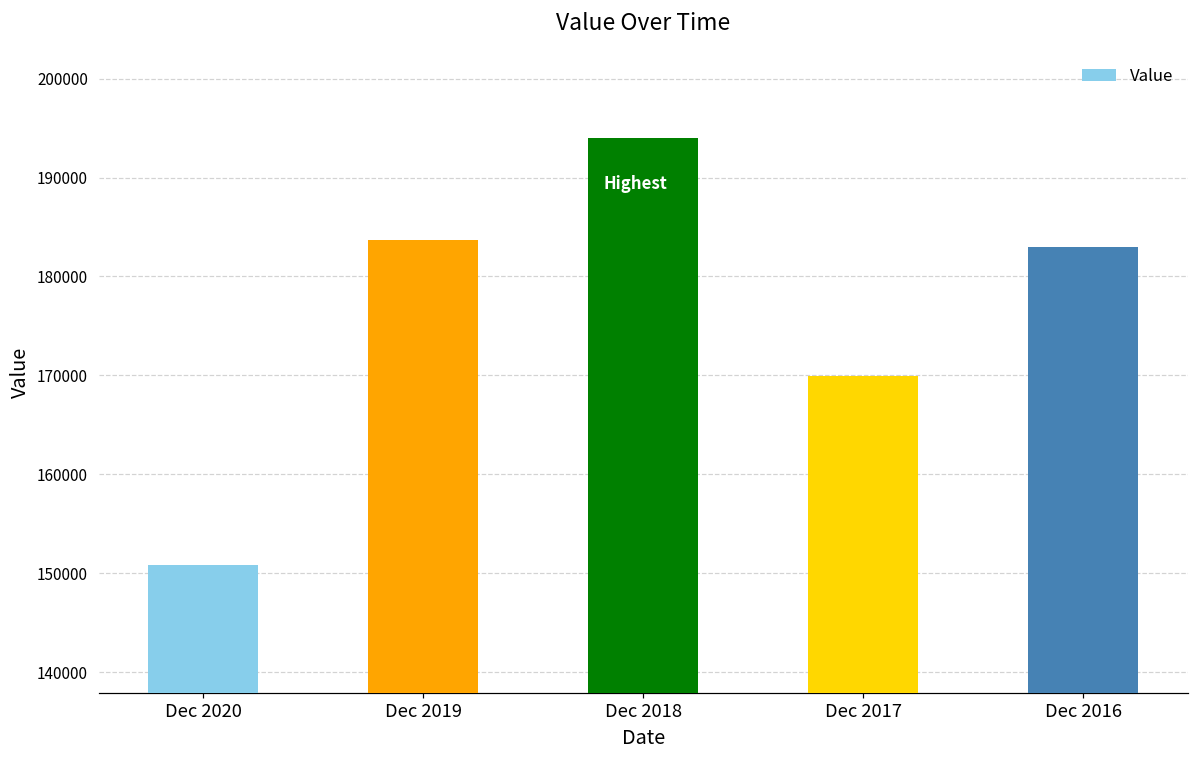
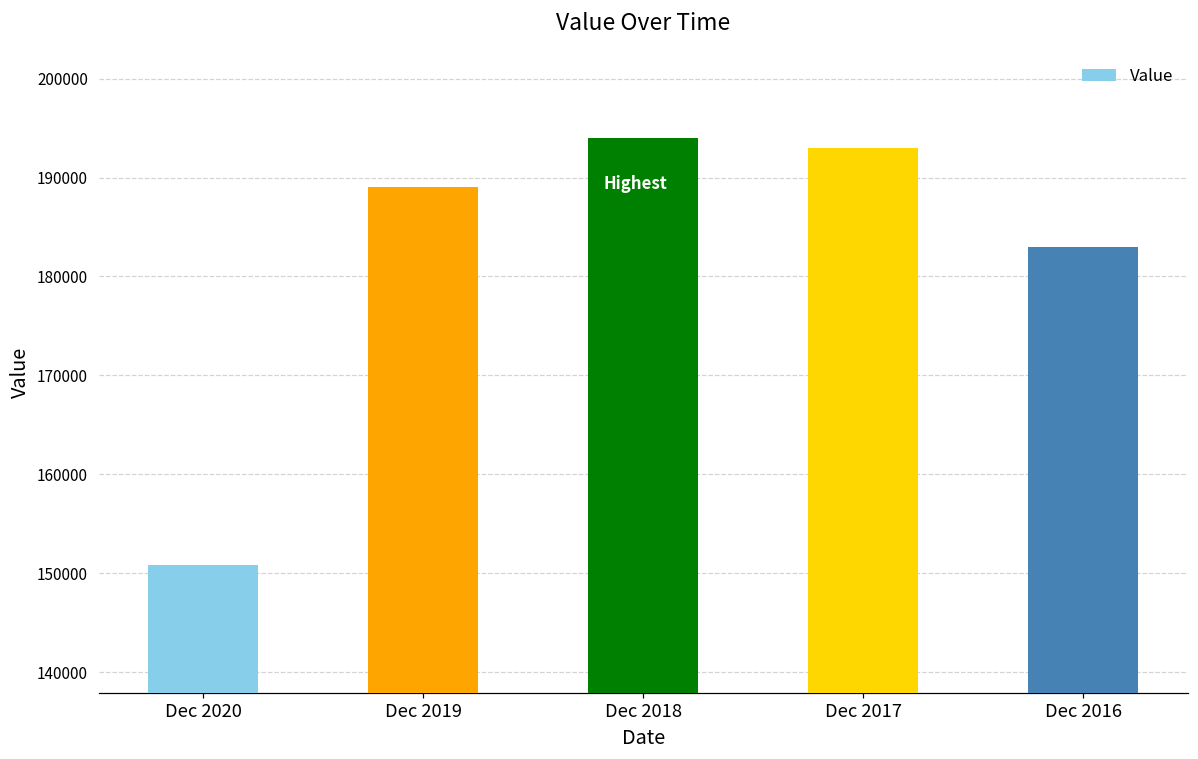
Dec 2019: 184000 -> 189000
Dec 2017: 170000 -> 193000
